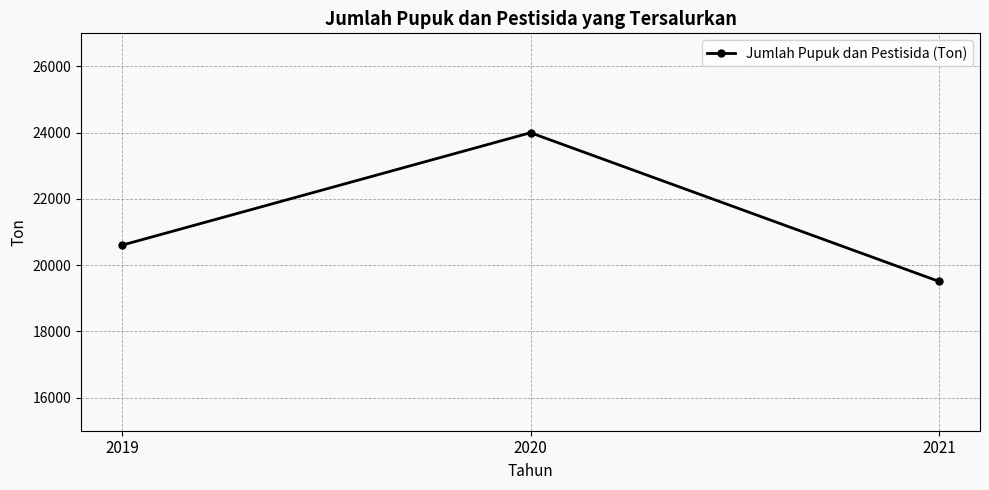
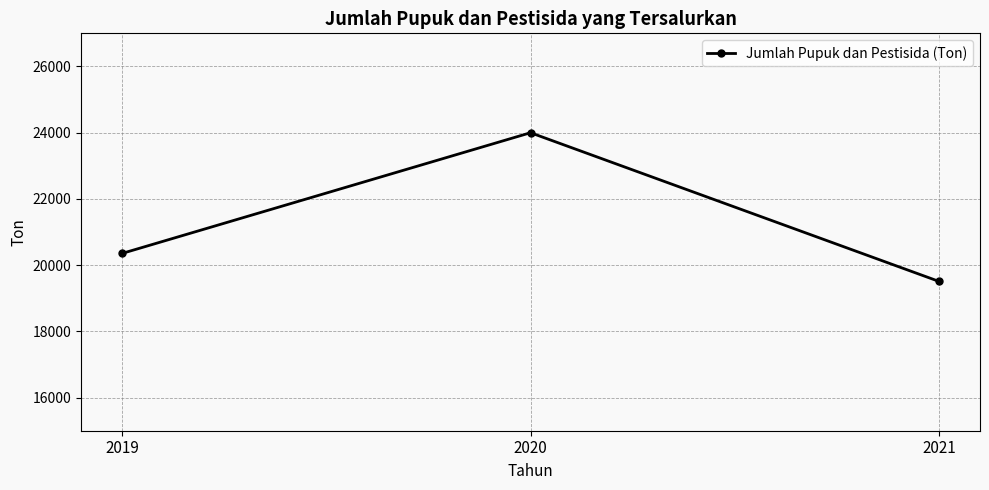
2019: 20600 -> 20400
